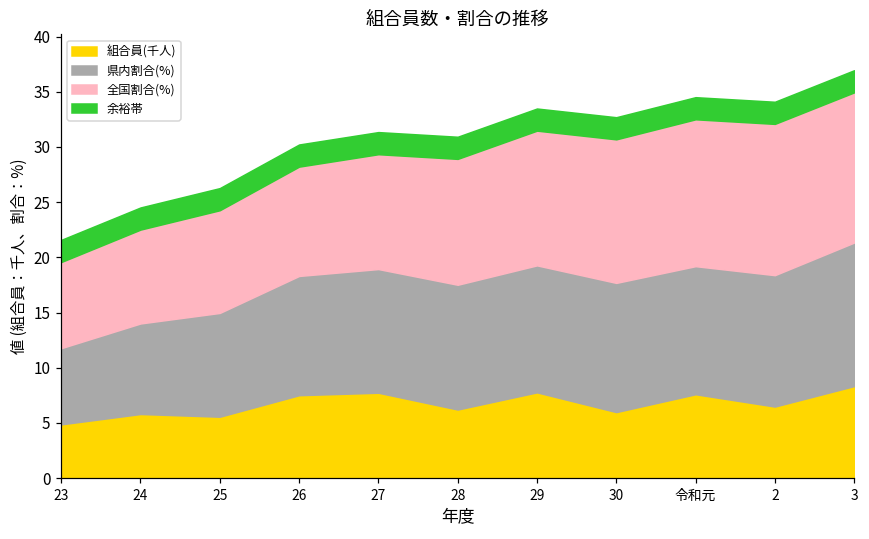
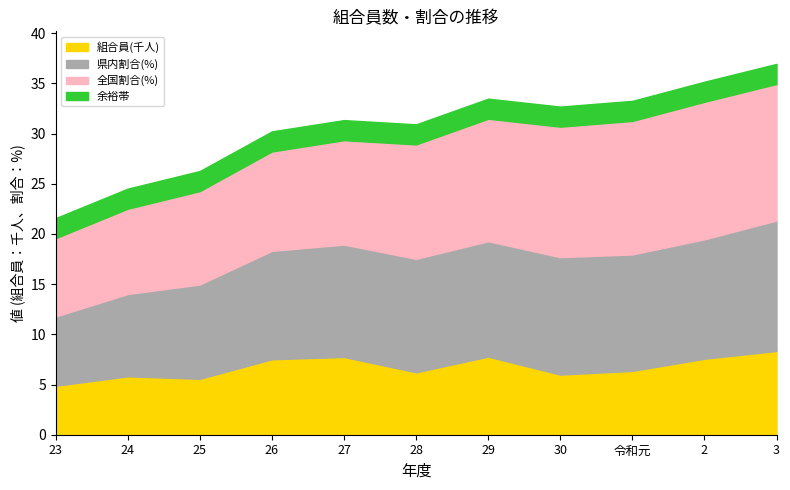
組合員(千人), 令和元: 7.6 -> 6.4
組合員(千人), 2: 6.5 -> 7.6
